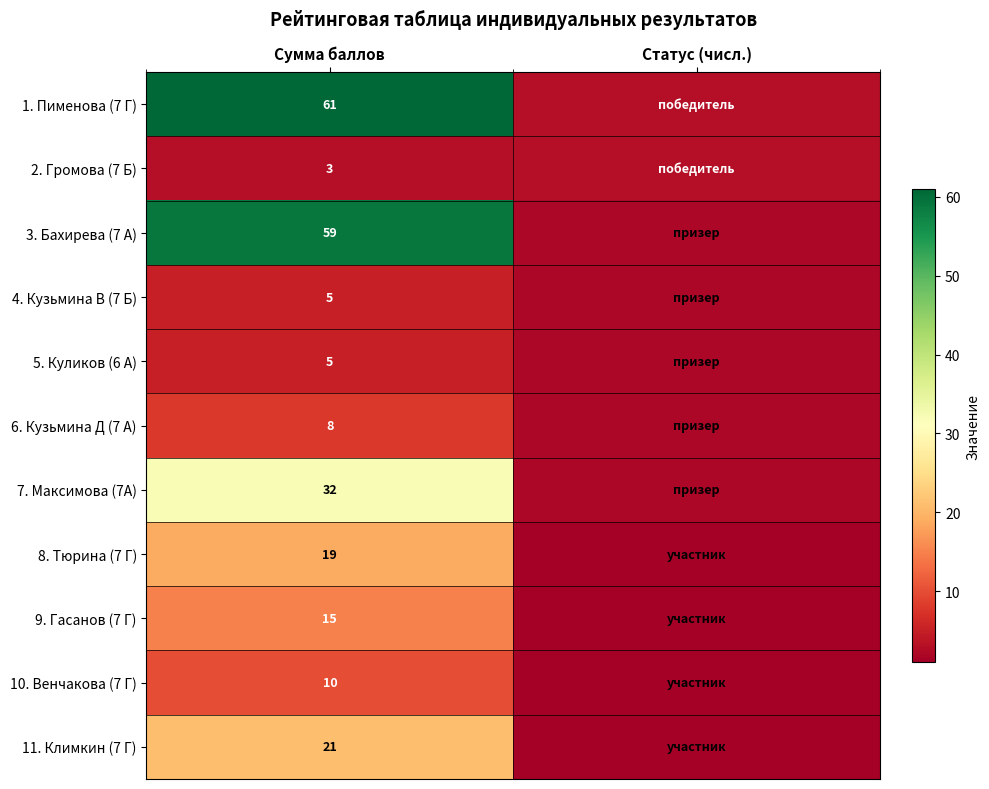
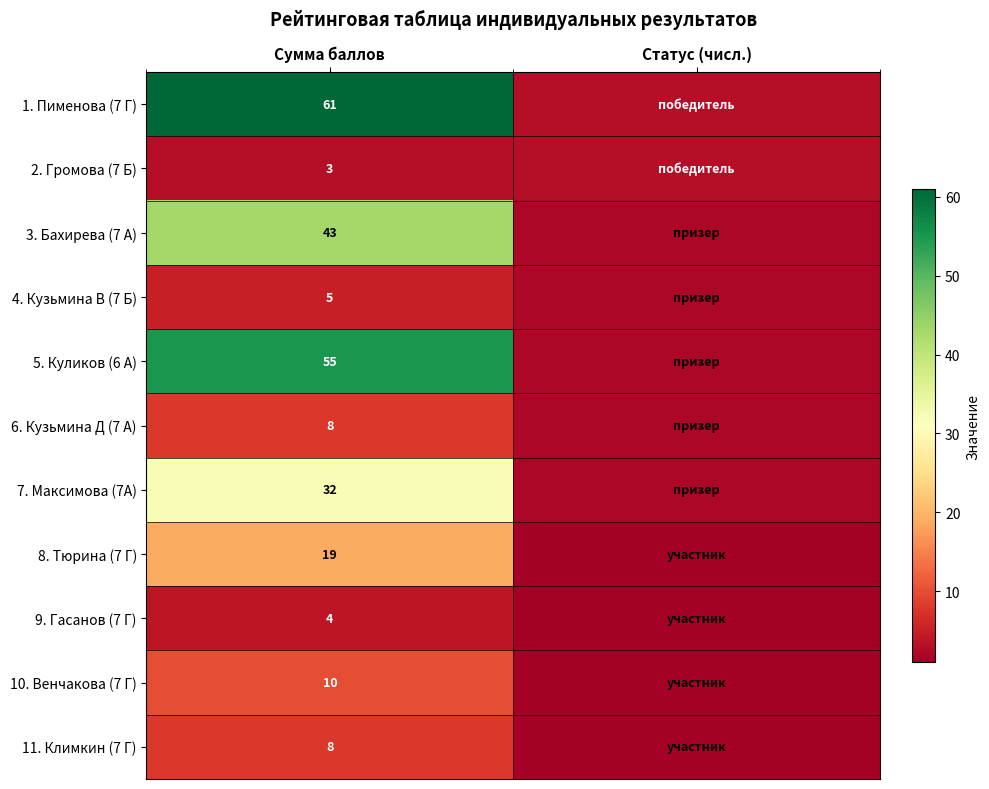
3. Бахирева (7 А), Сумма баллов: 59 -> 43
5. Куликов (6 А), Сумма баллов: 5 -> 55
9. Гасанов (7 Г), Сумма баллов: 15 -> 4
11. Климкин (7 Г), Сумма баллов: 21 -> 8
